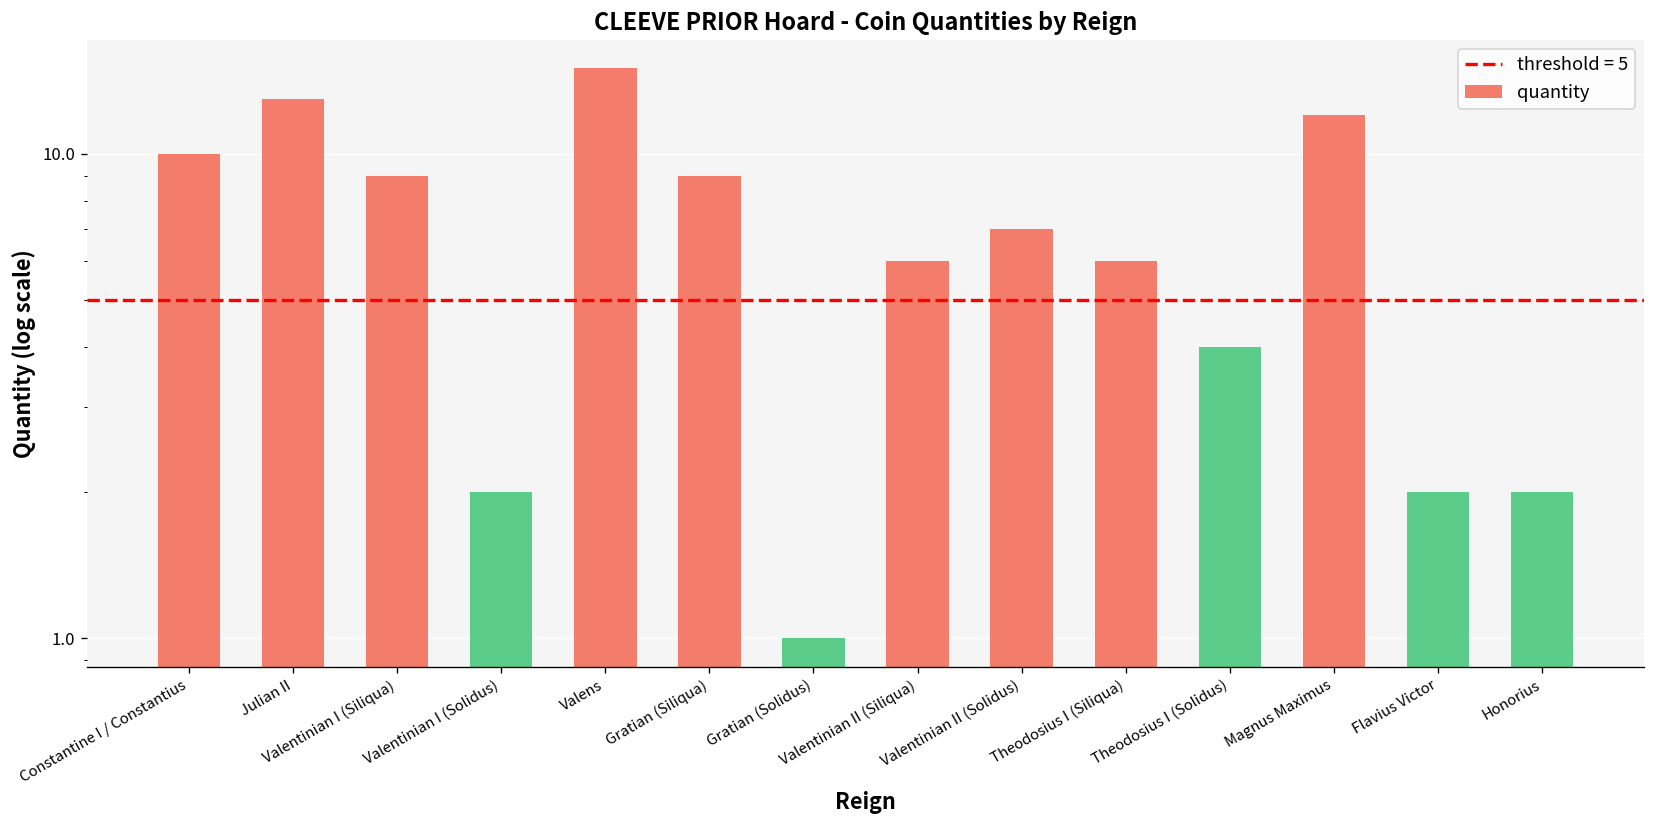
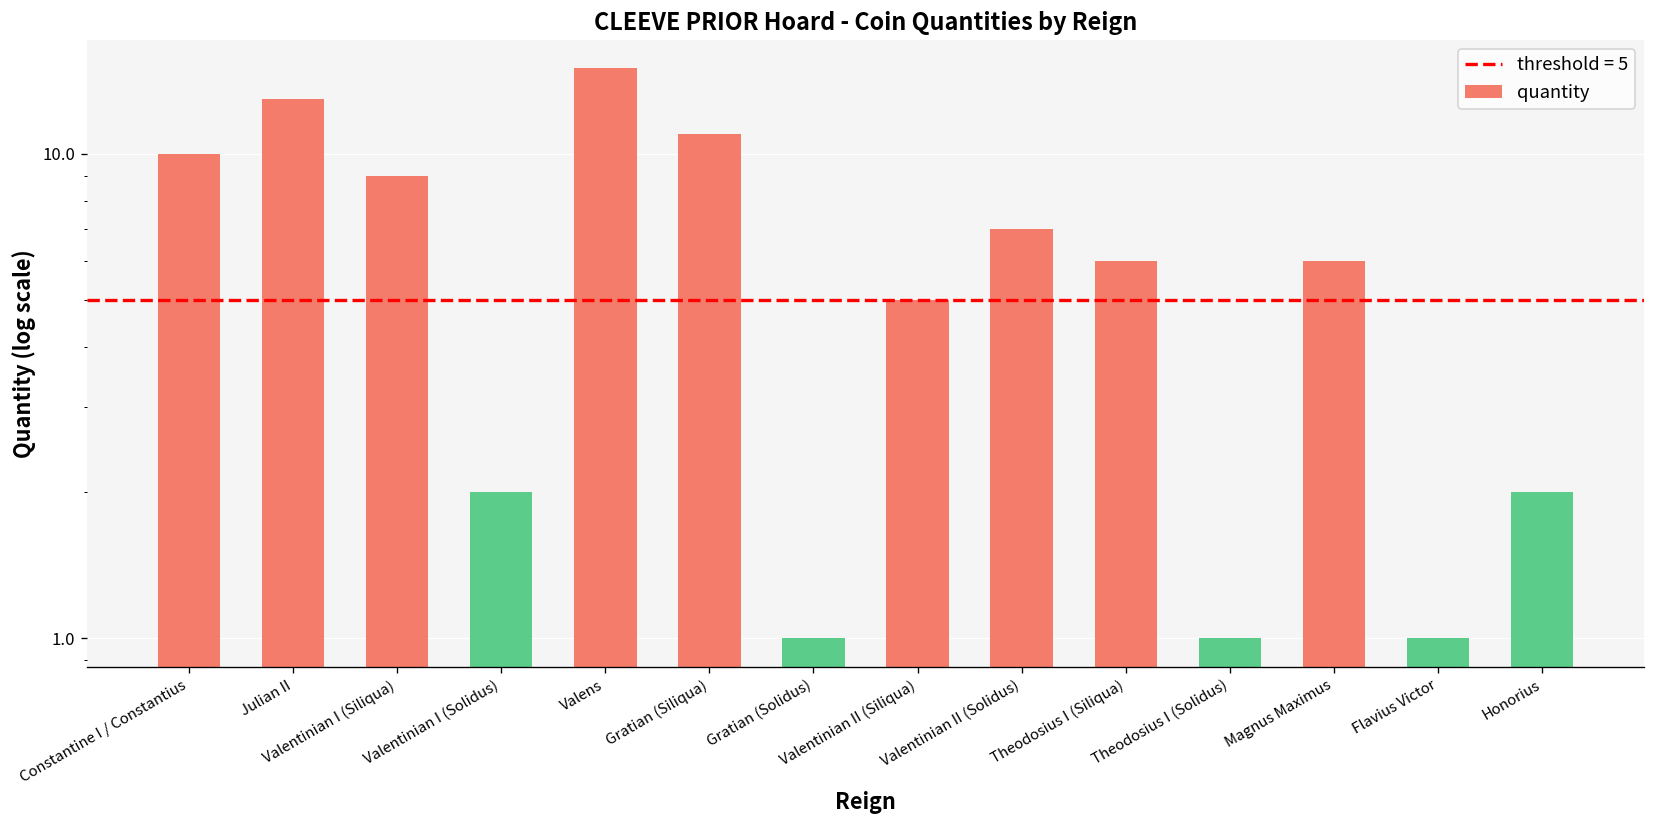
Gratian (Siliqua): 9 -> 11
Valentinian II (Siliqua): 6 -> 5
Theodosius I (Solidus): 4 -> 1
Magnus Maximus: 12 -> 6
Flavius Victor: 2 -> 1
